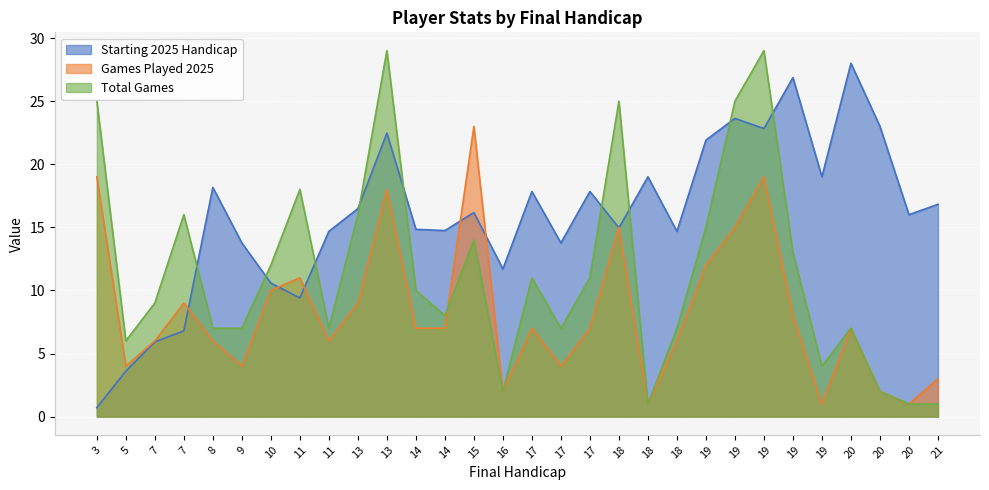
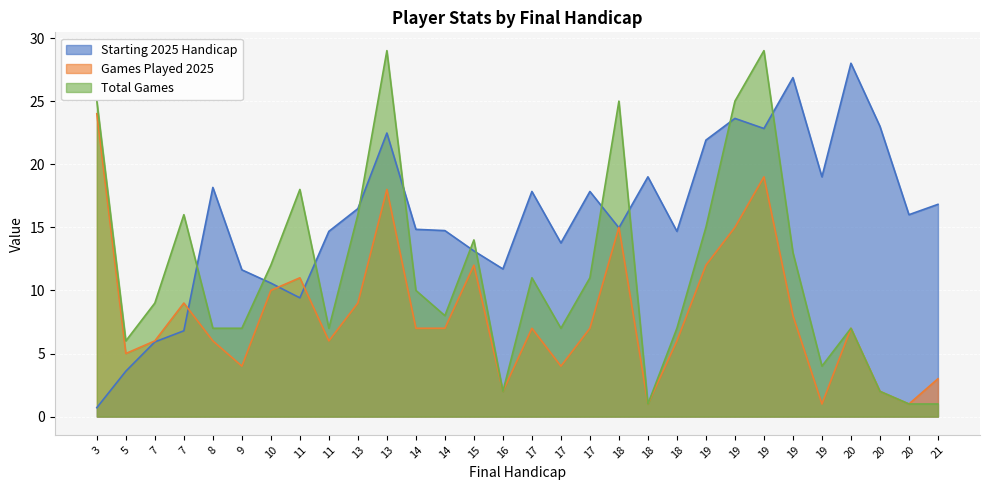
Games Played 2025, 3: 19 -> 24
Games Played 2025, 5: 4 -> 5
Starting 2025 Handicap, 9: 13.8 -> 11.6
Starting 2025 Handicap, 15: 16.2 -> 13.1
Games Played 2025, 15: 23 -> 12
